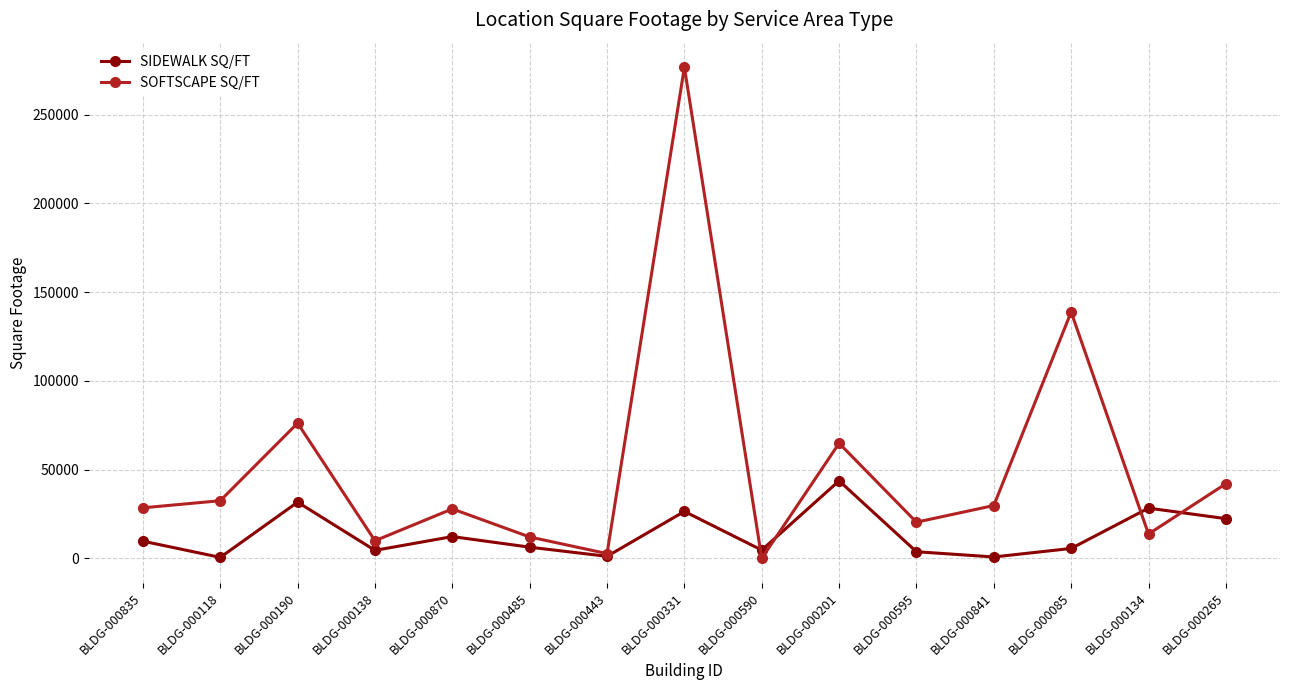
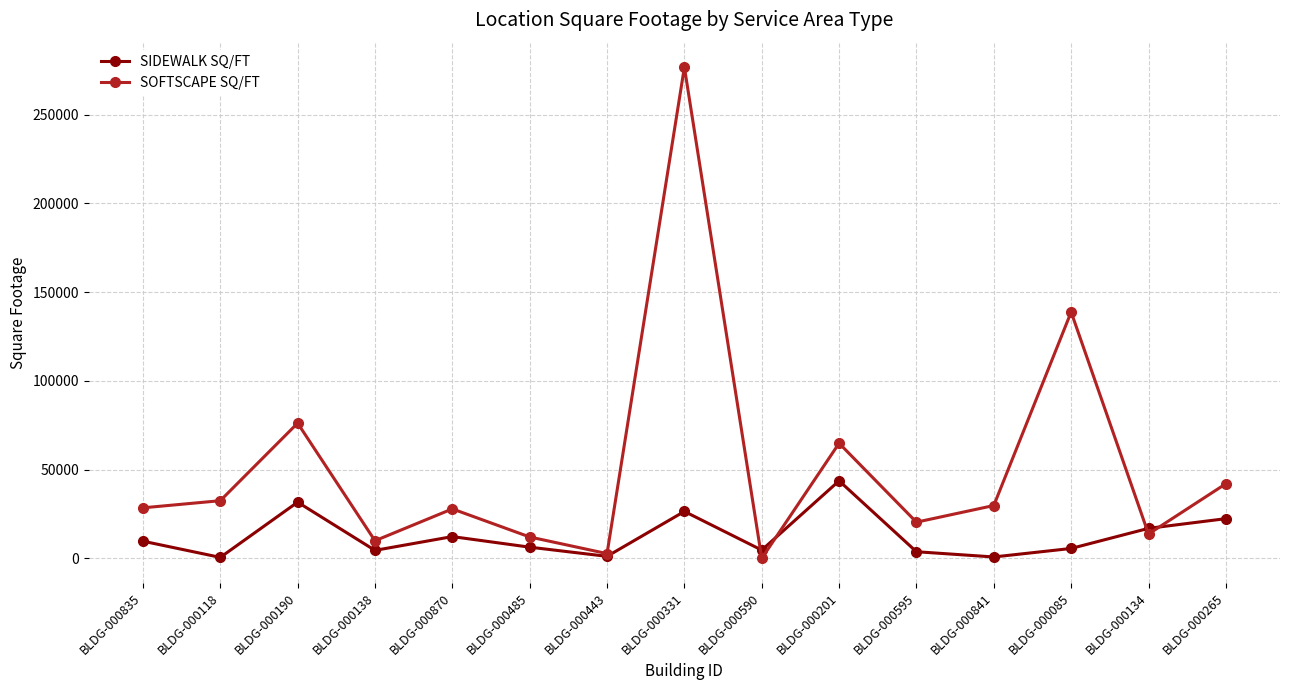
SIDEWALK SQ/FT, BLDG-000134: 28000 -> 17000
